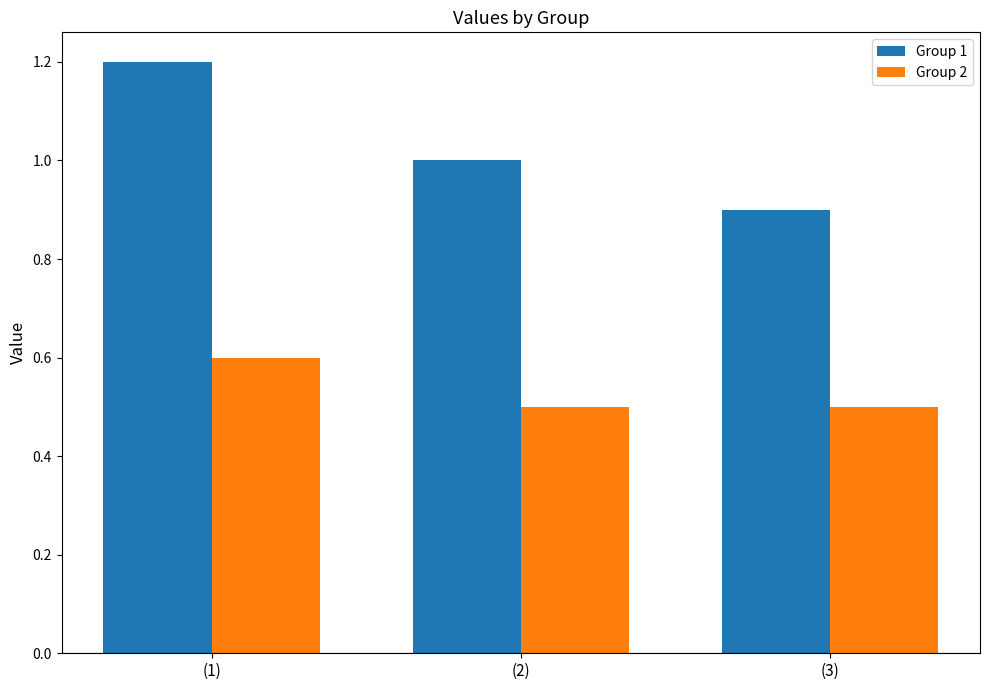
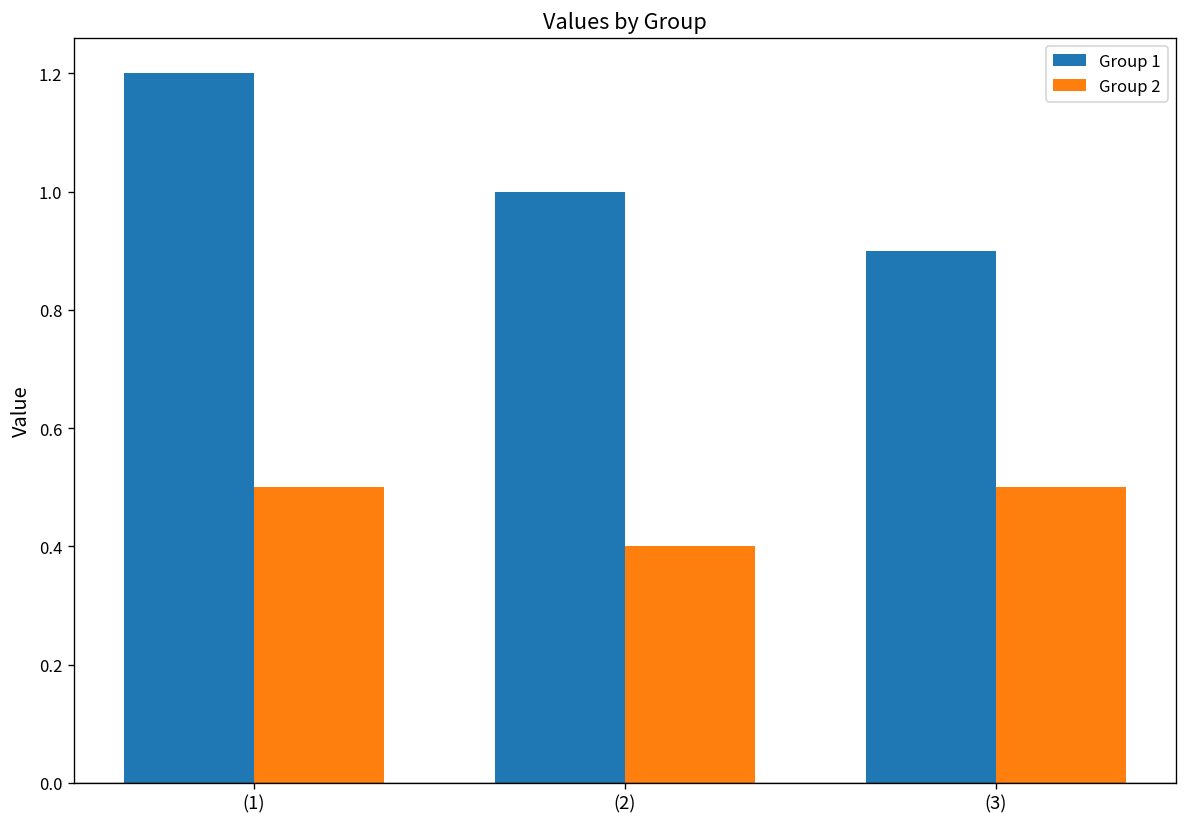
Group 2, (1): 0.6 -> 0.5
Group 2, (2): 0.5 -> 0.4
